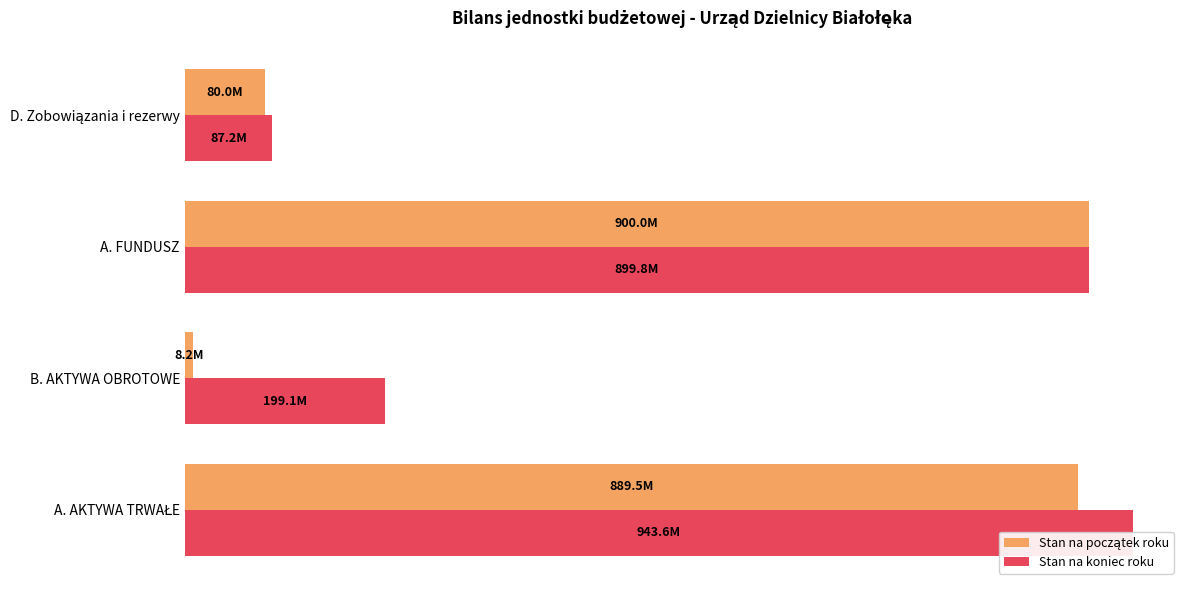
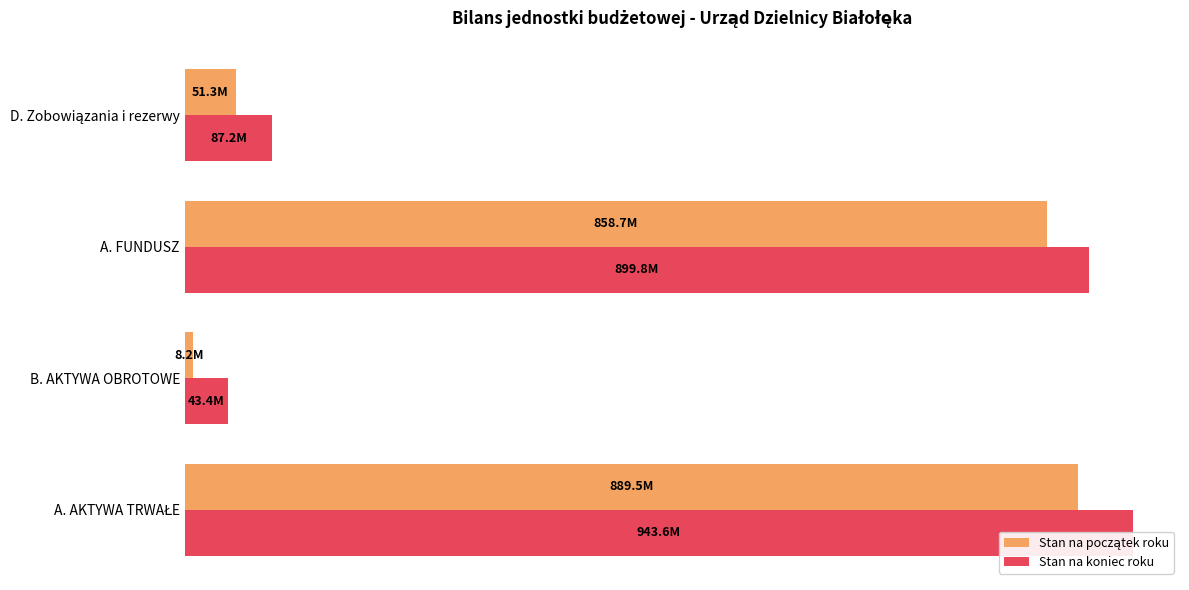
Stan na początek roku, D. Zobowiązania i rezerwy: 80.0M -> 51.3M
Stan na początek roku, A. FUNDUSZ: 900.0M -> 858.7M
Stan na koniec roku, B. AKTYWA OBROTOWE: 199.1M -> 43.4M
